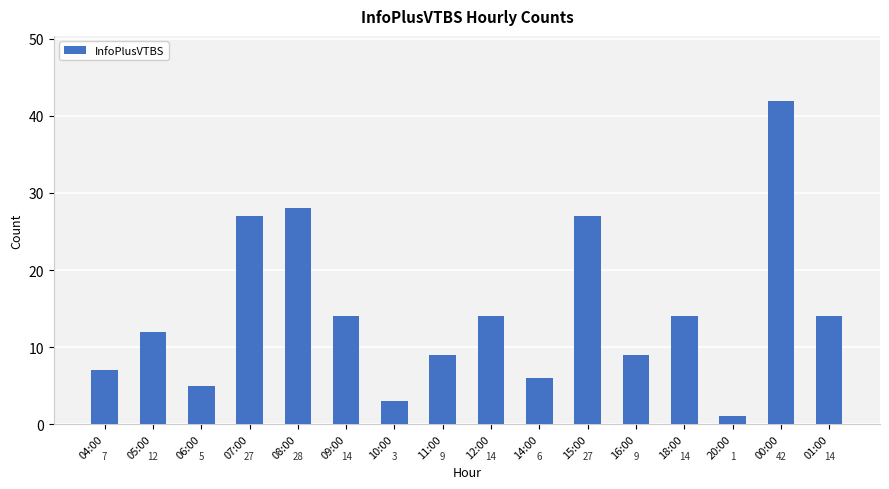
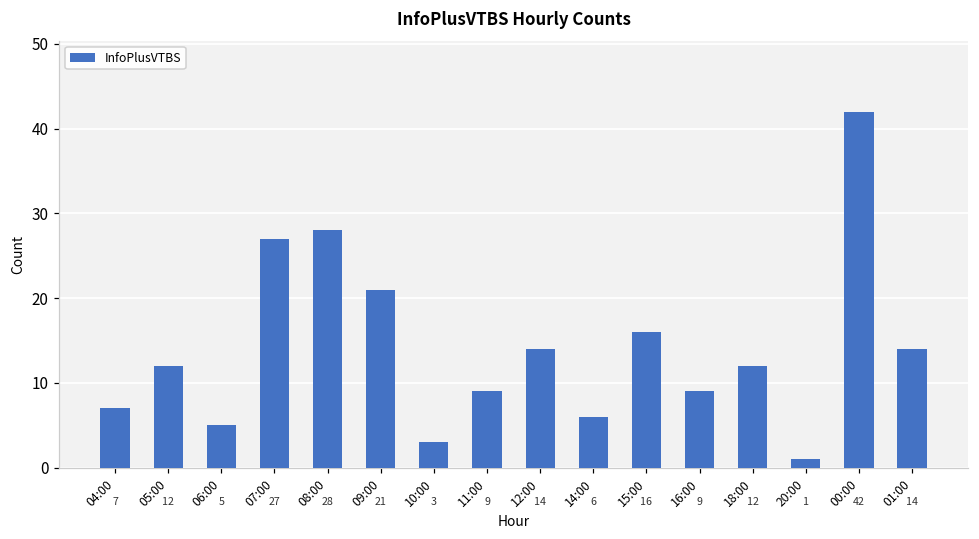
09:00: 14 -> 21
15:00: 27 -> 16
18:00: 14 -> 12
